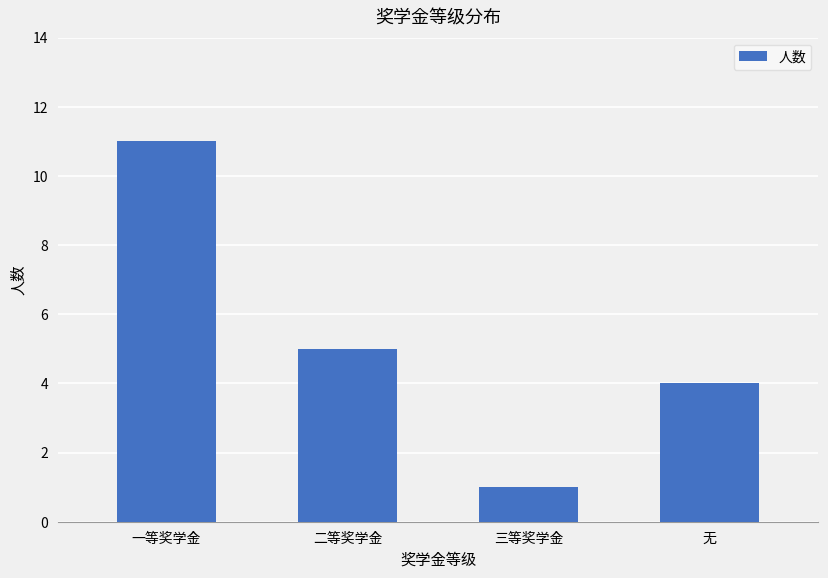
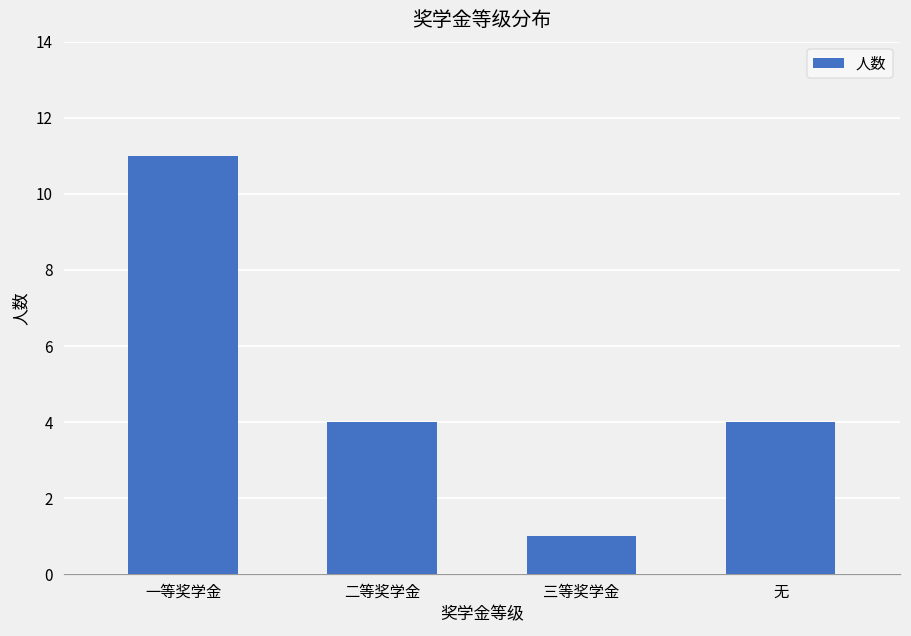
二等奖学金: 5 -> 4
